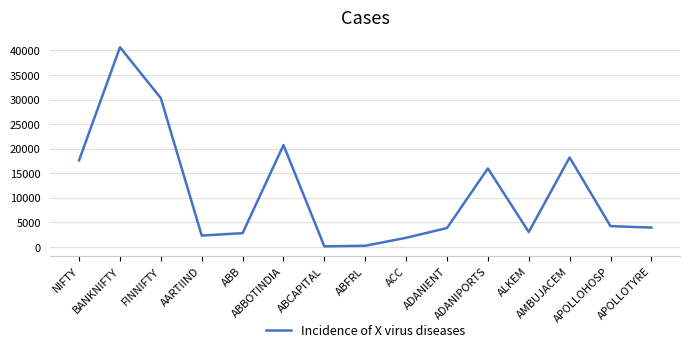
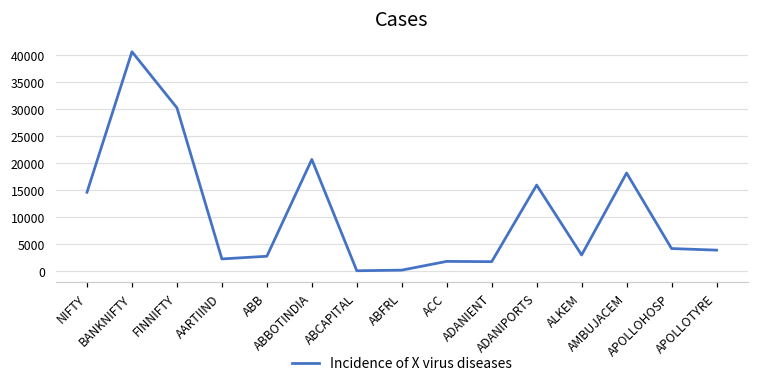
NIFTY: 18000 -> 15000
ADANIENT: 4000 -> 2000
